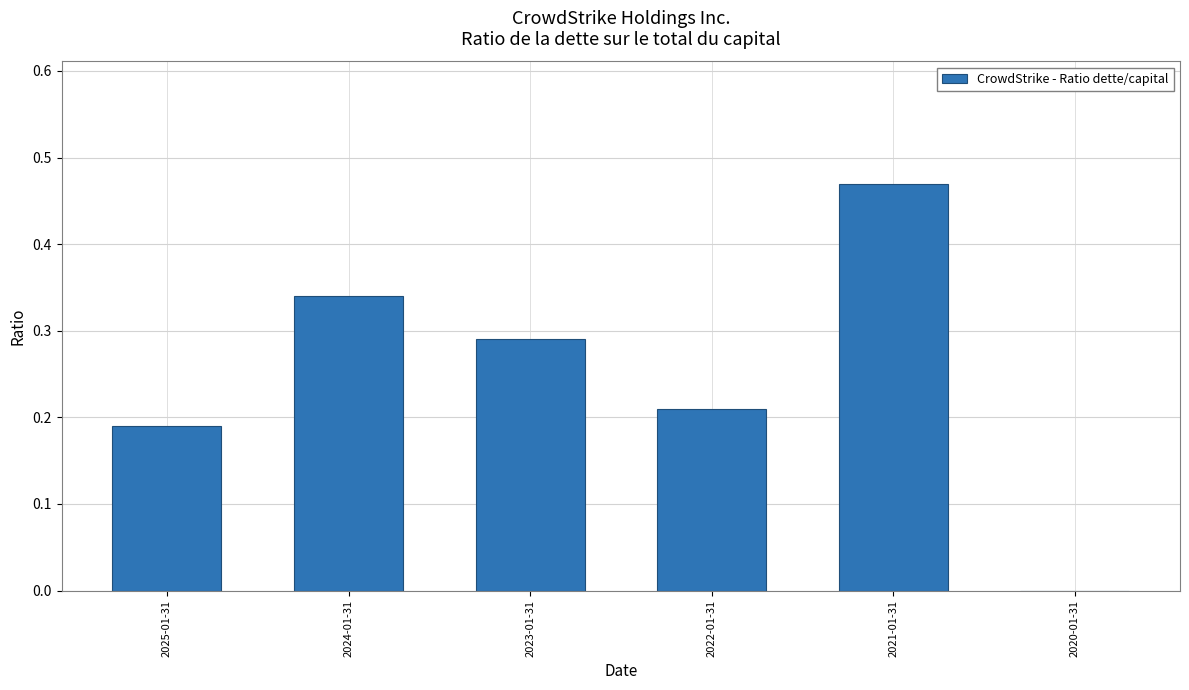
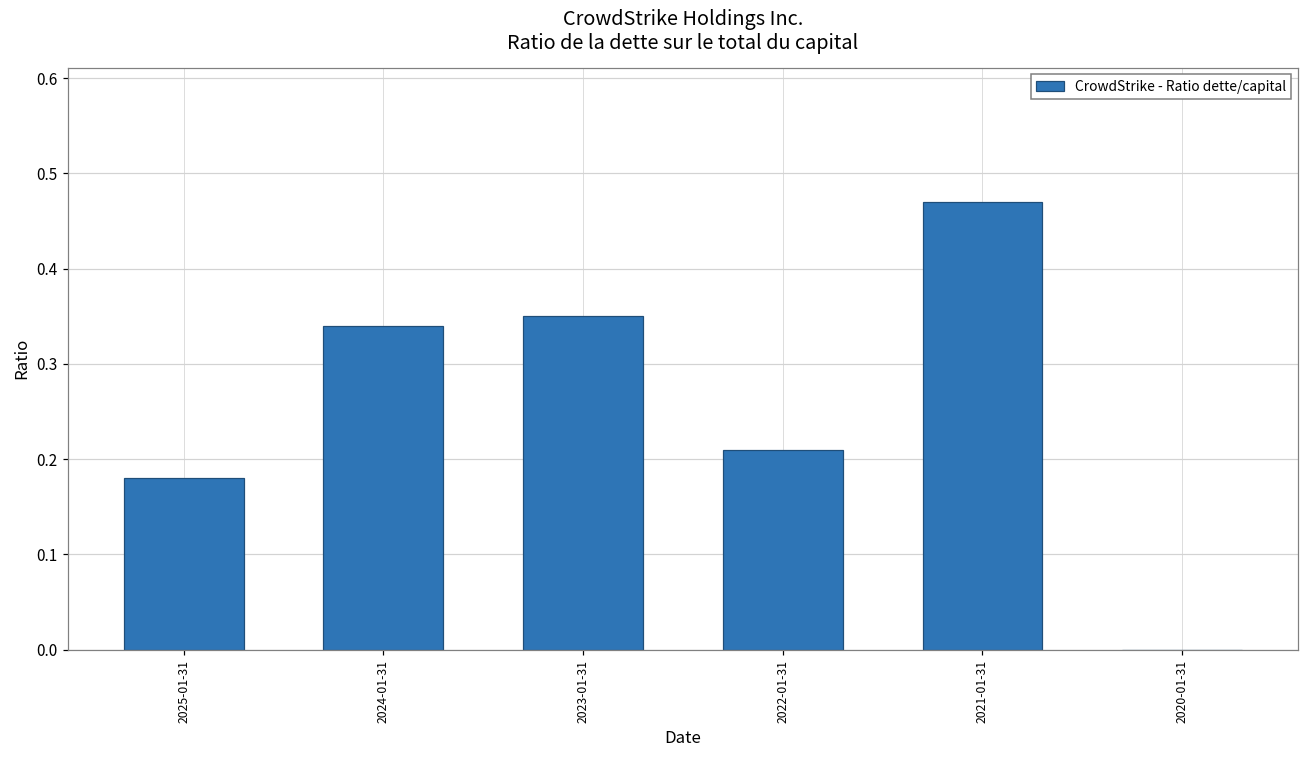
2025-01-31: 0.19 -> 0.18
2023-01-31: 0.29 -> 0.35
